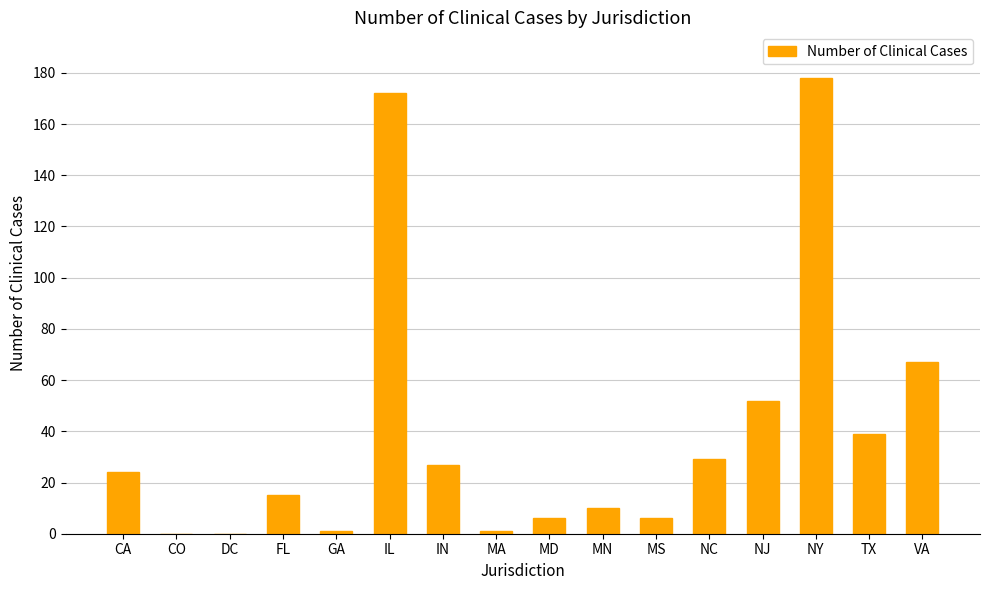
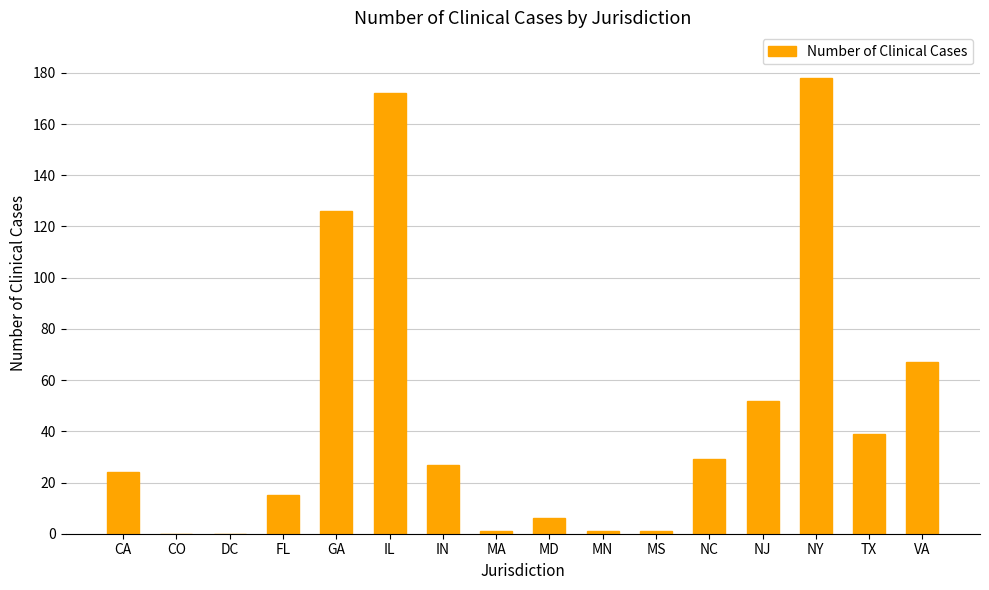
GA: 1 -> 126
MN: 10 -> 1
MS: 6 -> 1
